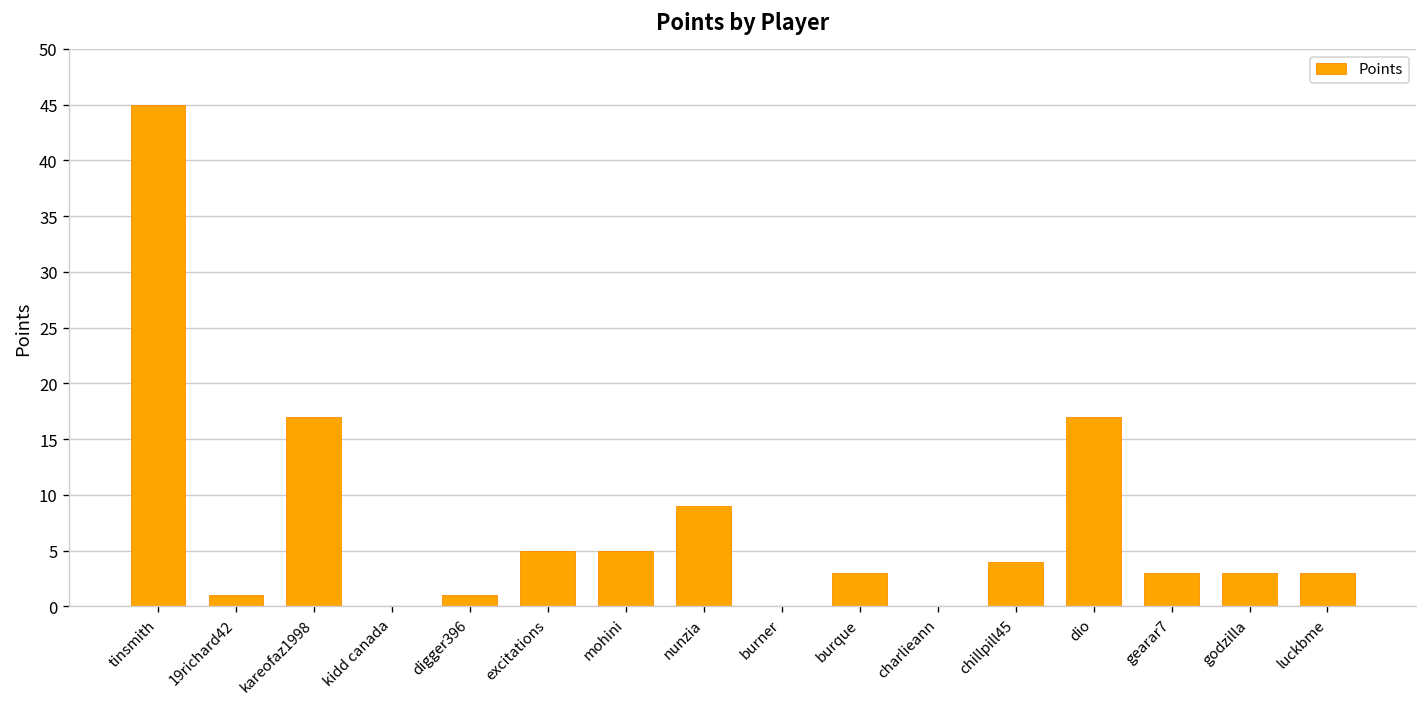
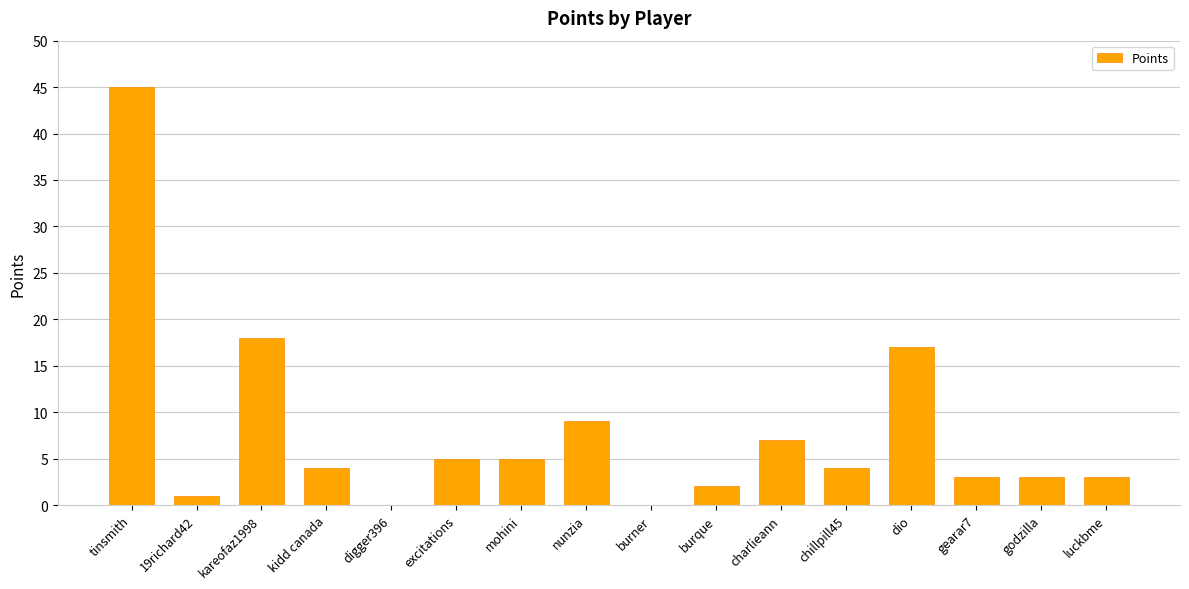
kareofaz1998: 17 -> 18
kidd canada: 0 -> 4
digger396: 1 -> 0
burque: 3 -> 2
charlieann: 0 -> 7
